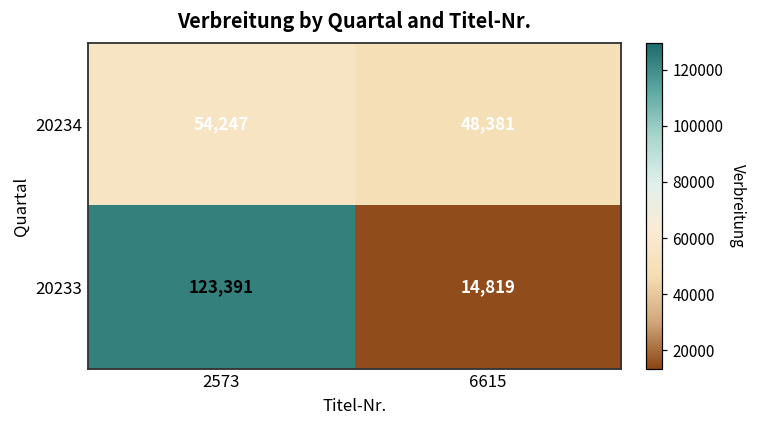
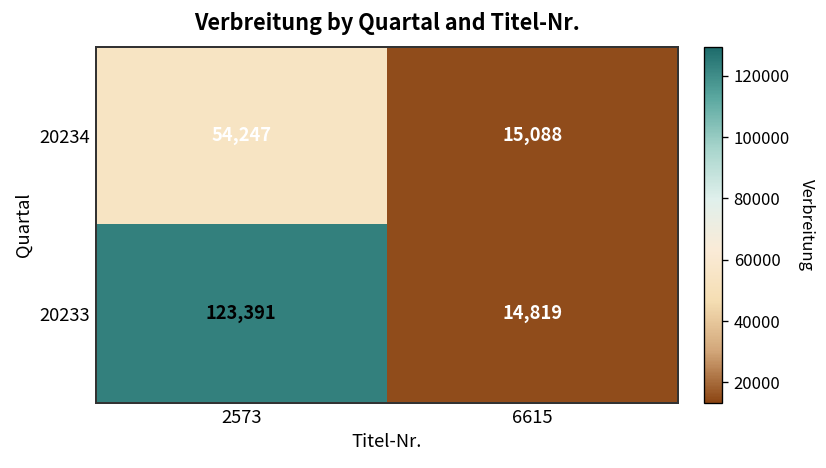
20234, 6615: 48,381 -> 15,088
